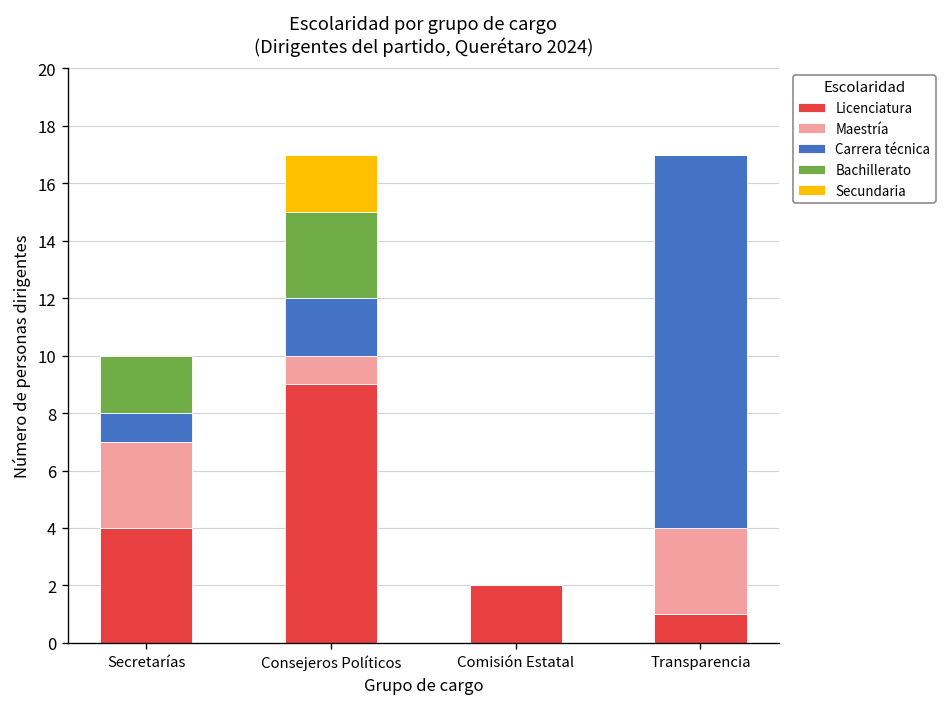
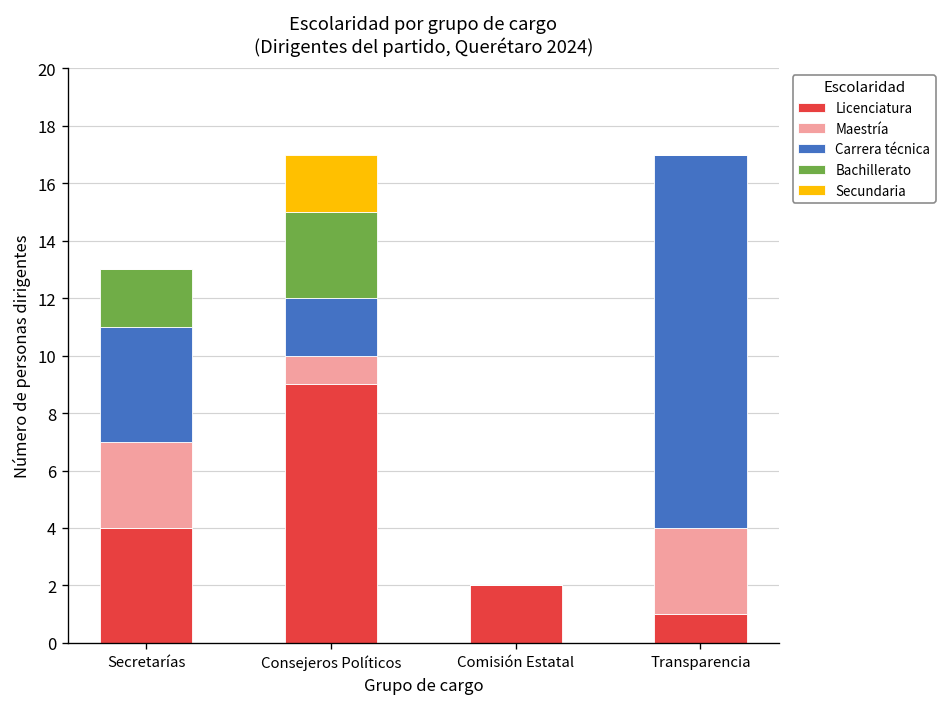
Carrera técnica, Secretarías: 1 -> 4
